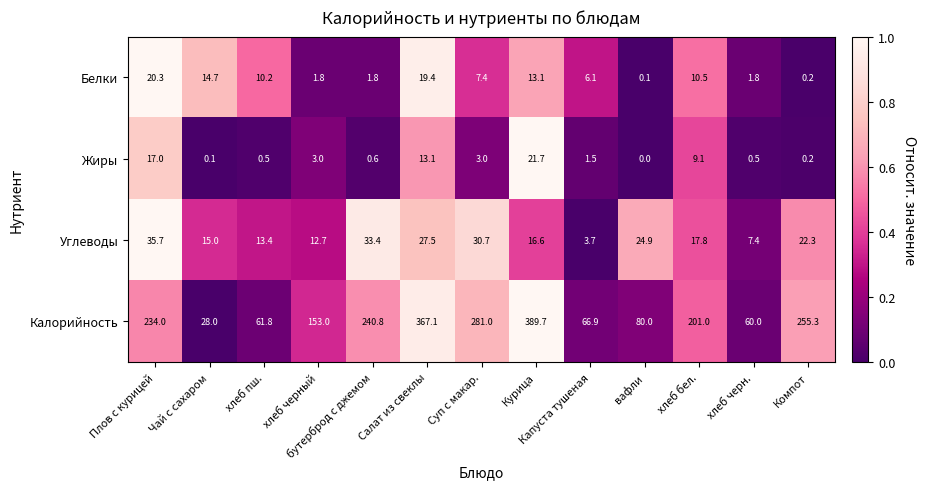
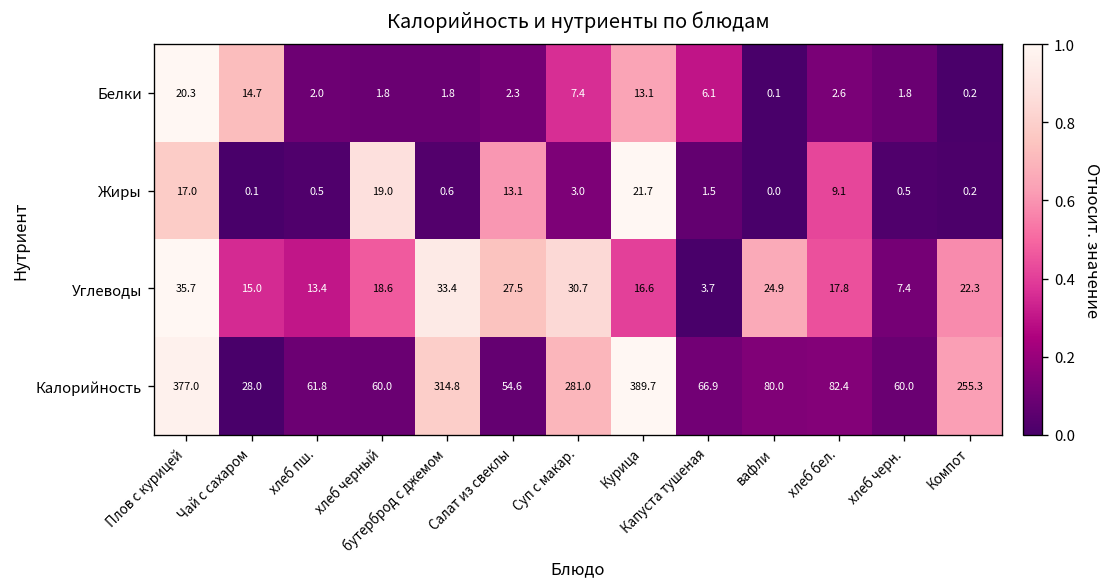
Белки, хлеб пш.: 10.2 -> 2.0
Белки, Салат из свеклы: 19.4 -> 2.3
Белки, хлеб бел.: 10.5 -> 2.6
Жиры, хлеб черный: 3.0 -> 19.0
Углеводы, хлеб черный: 12.7 -> 18.6
Калорийность, Плов с курицей: 234.0 -> 377.0
Калорийность, хлеб черный: 153.0 -> 60.0
Калорийность, бутерброд с джемом: 240.8 -> 314.8
Калорийность, Салат из свеклы: 367.1 -> 54.6
Калорийность, хлеб бел.: 201.0 -> 82.4
